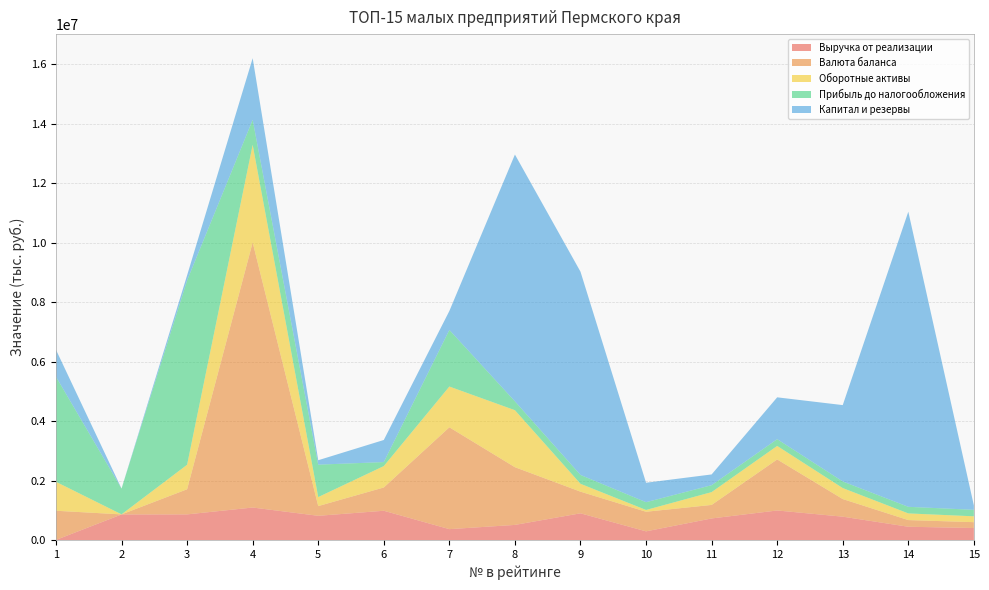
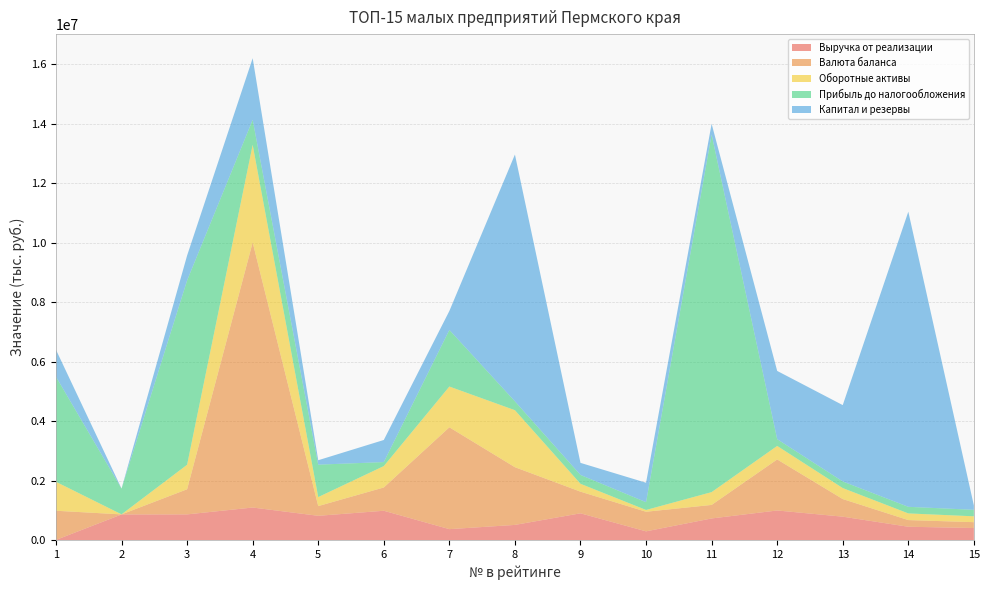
Капитал и резервы, 3: 200000 -> 800000
Капитал и резервы, 9: 6800000 -> 400000
Прибыль до налогообложения, 11: 200000 -> 12000000
Капитал и резервы, 12: 1400000 -> 2300000
